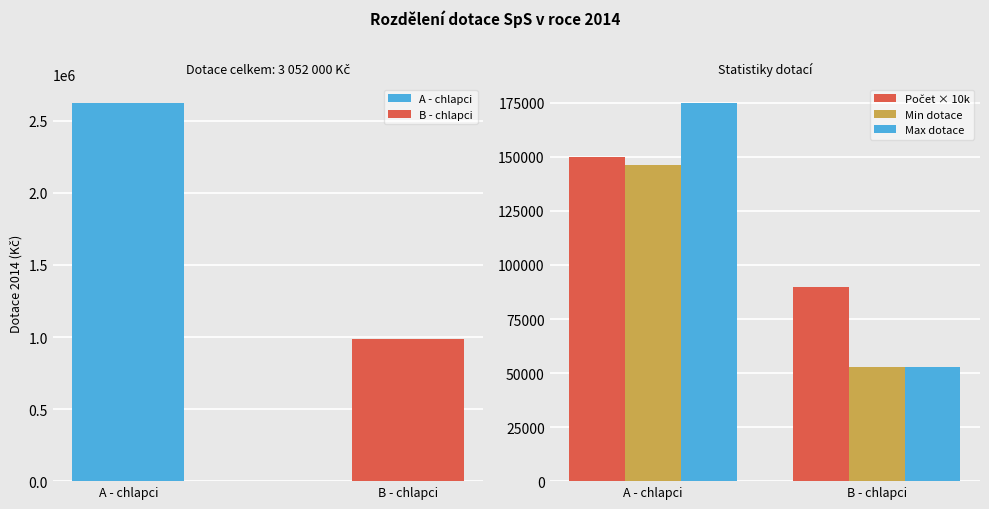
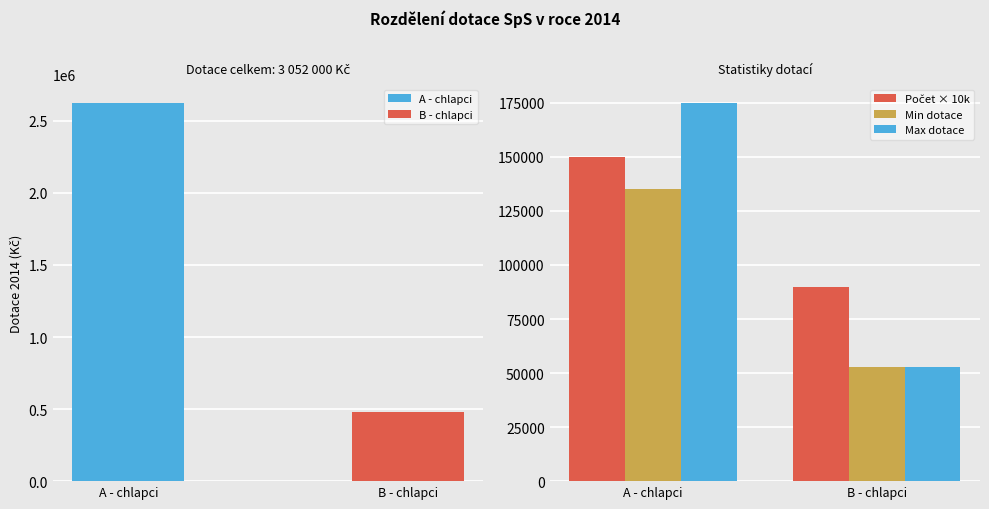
Dotace celkem: 3 052 000 Kč, B - chlapci: 990000 -> 480000
Statistiky dotací, Min dotace, A - chlapci: 146000 -> 135000
